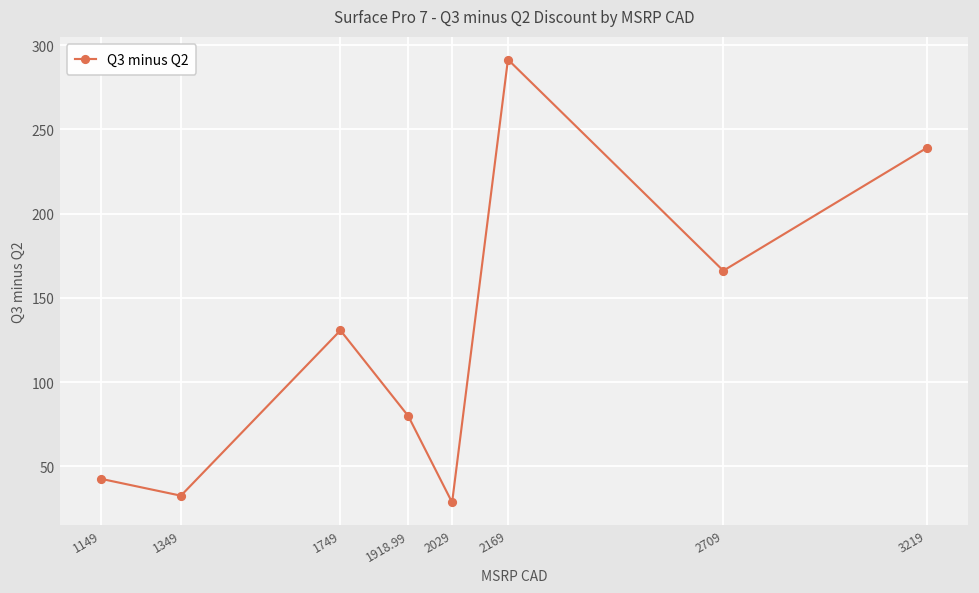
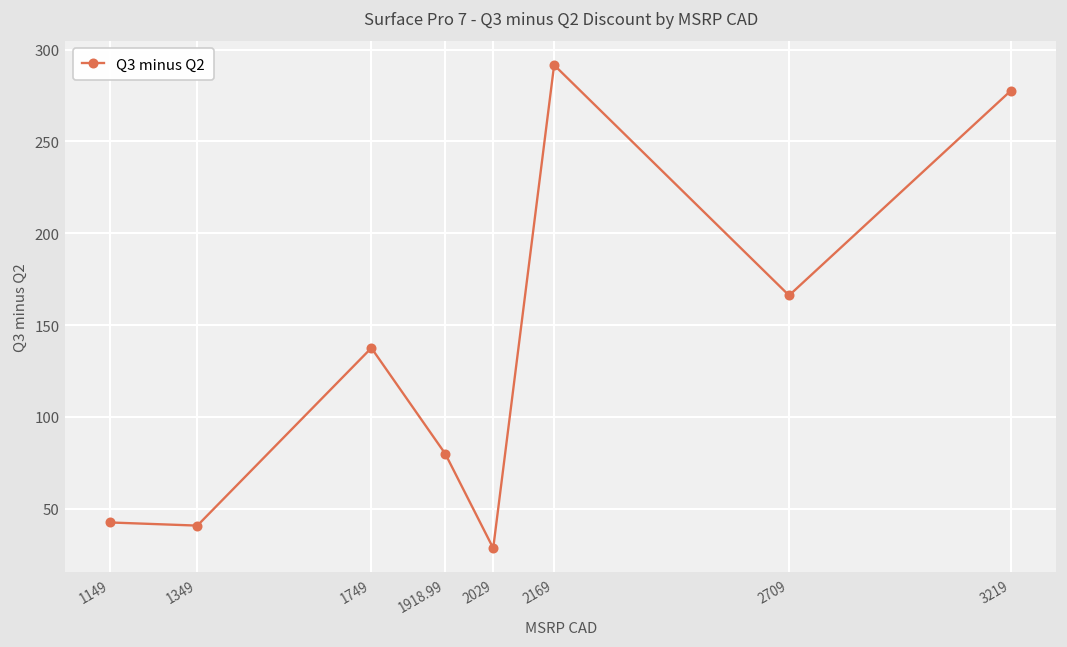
1349: 33 -> 41
1749: 131 -> 138
3219: 239 -> 278
